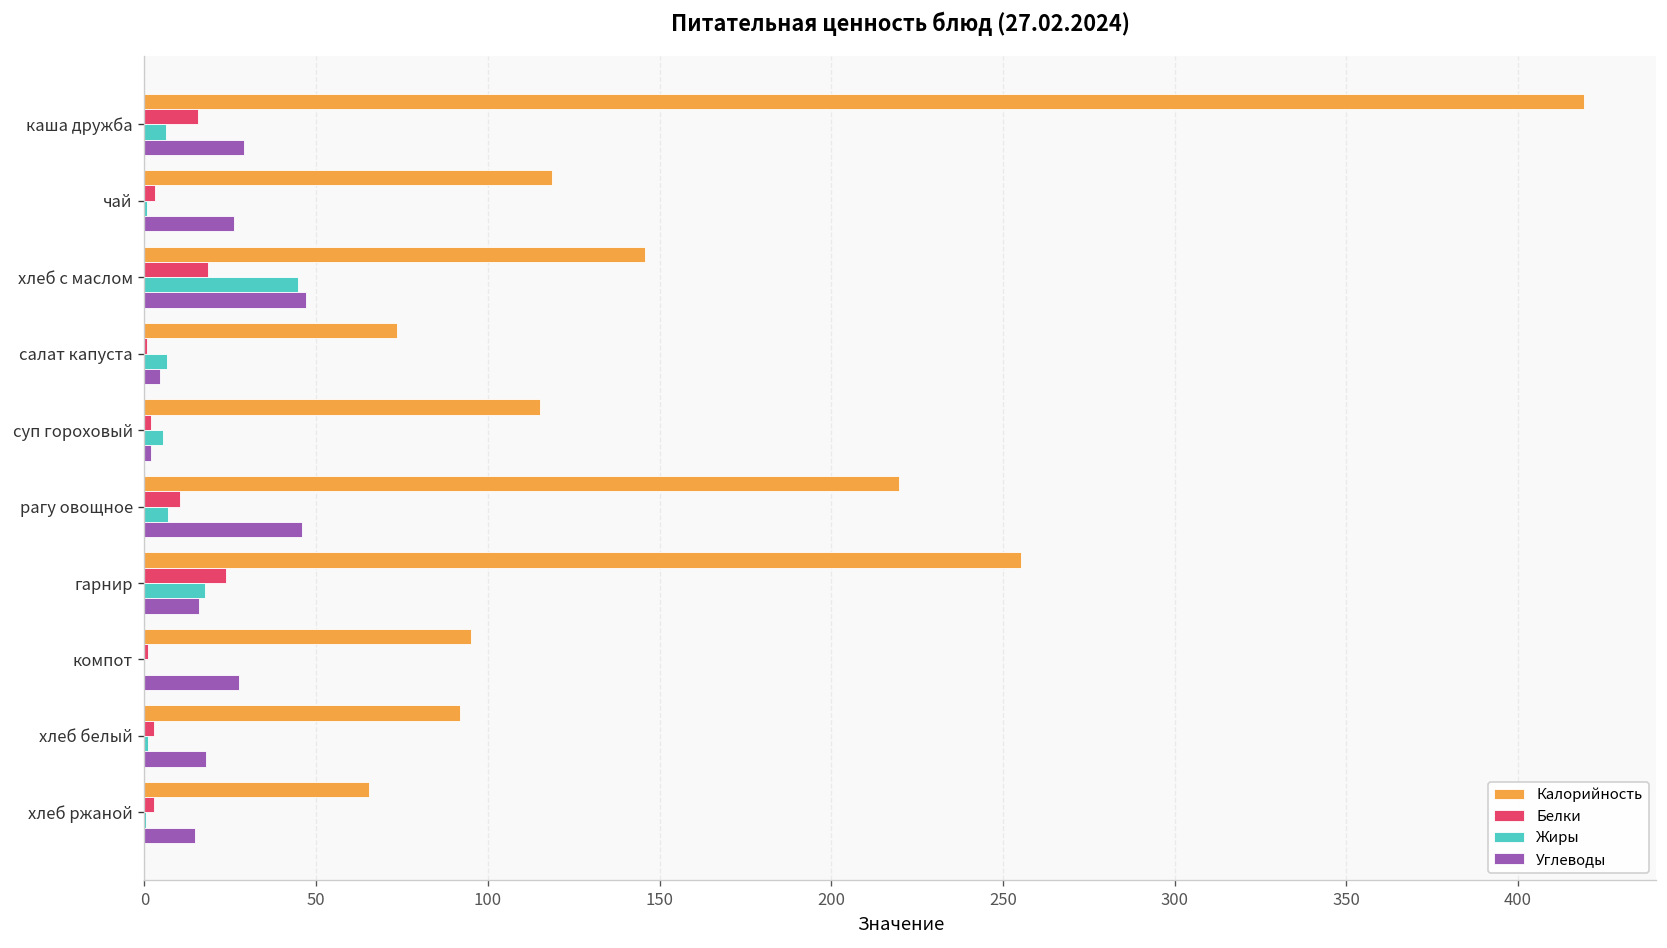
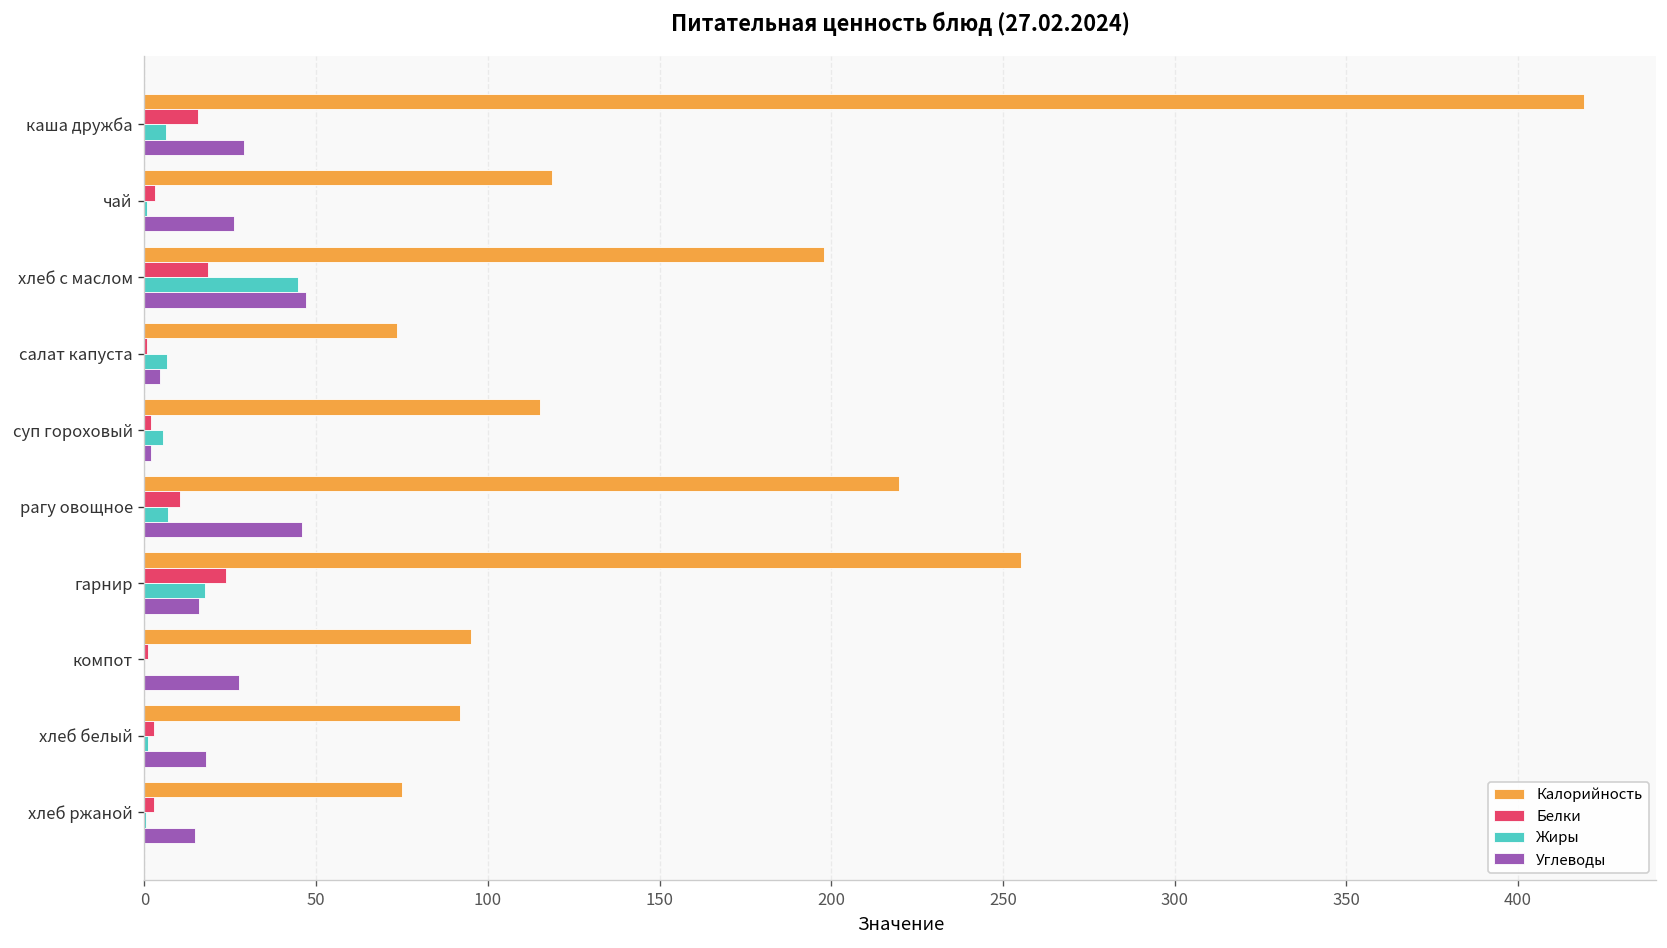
Калорийность, хлеб с маслом: 146 -> 198
Калорийность, хлеб ржаной: 65 -> 75
